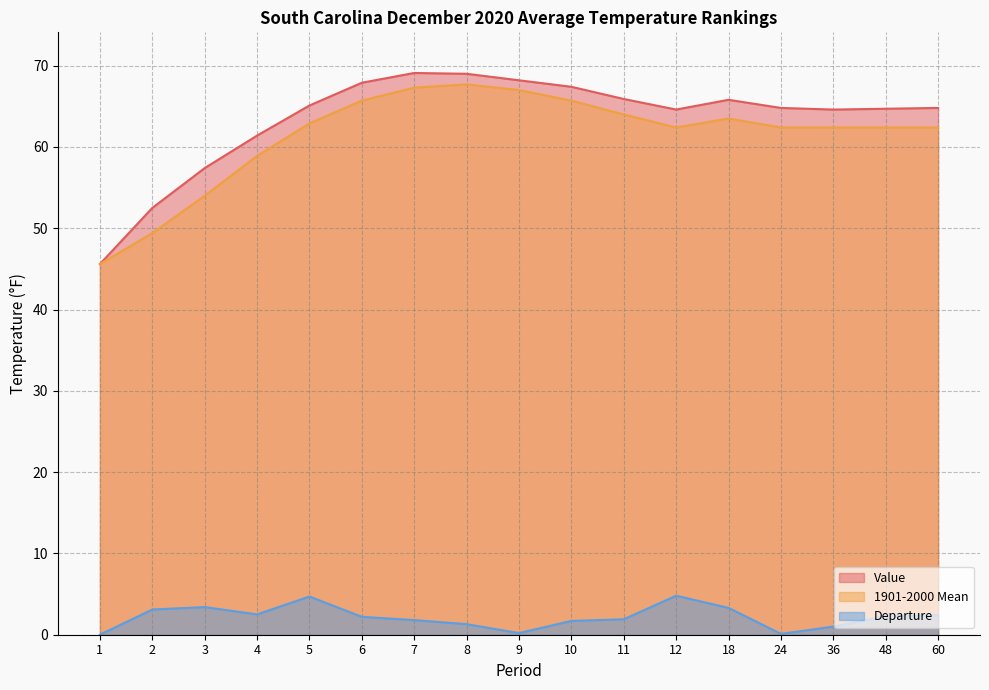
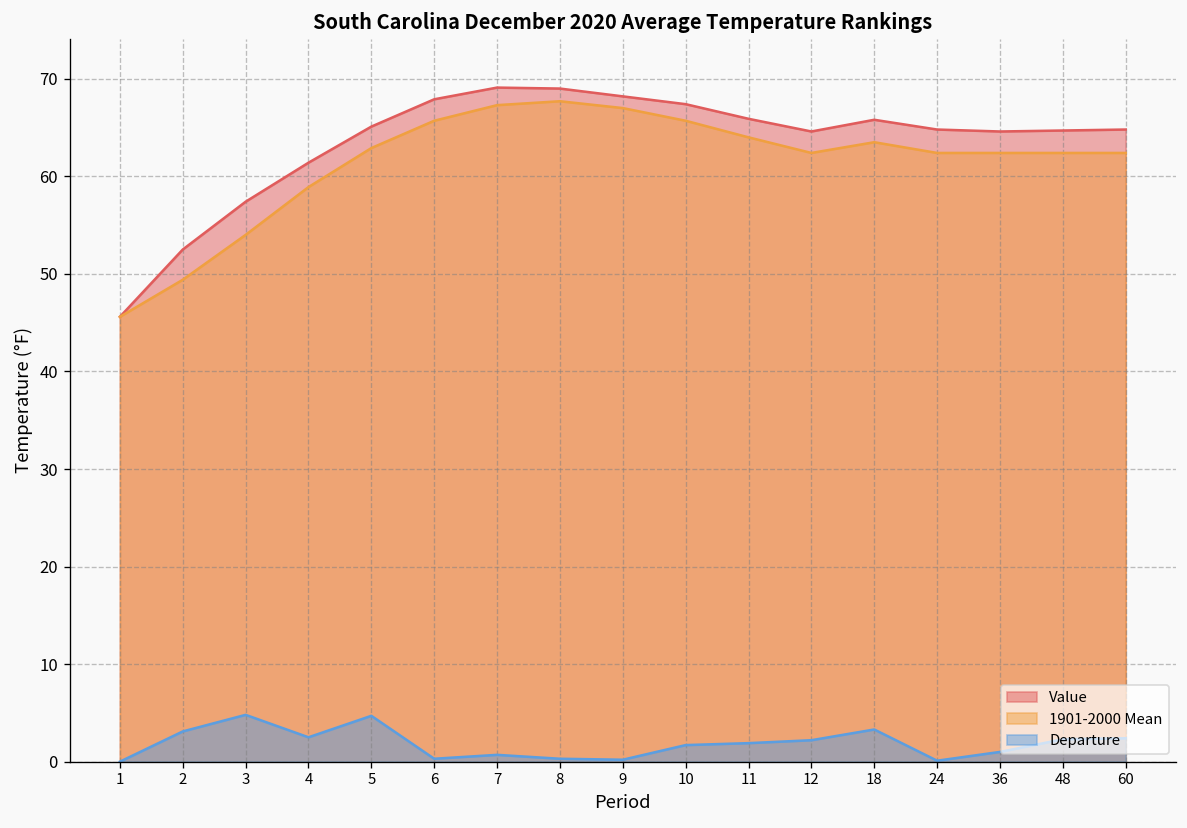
Departure, 3: 3 -> 5
Departure, 6: 2 -> 0
Departure, 7: 2 -> 1
Departure, 8: 1 -> 0
Departure, 12: 5 -> 2
